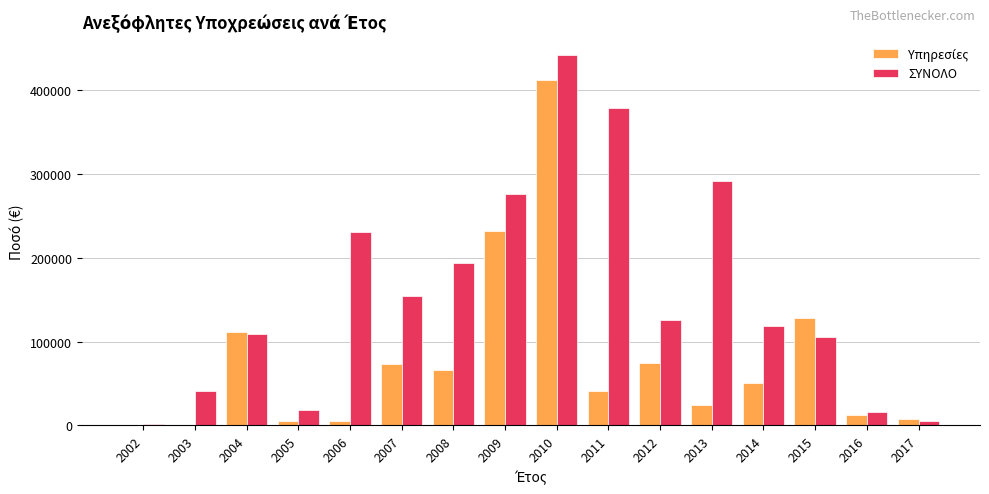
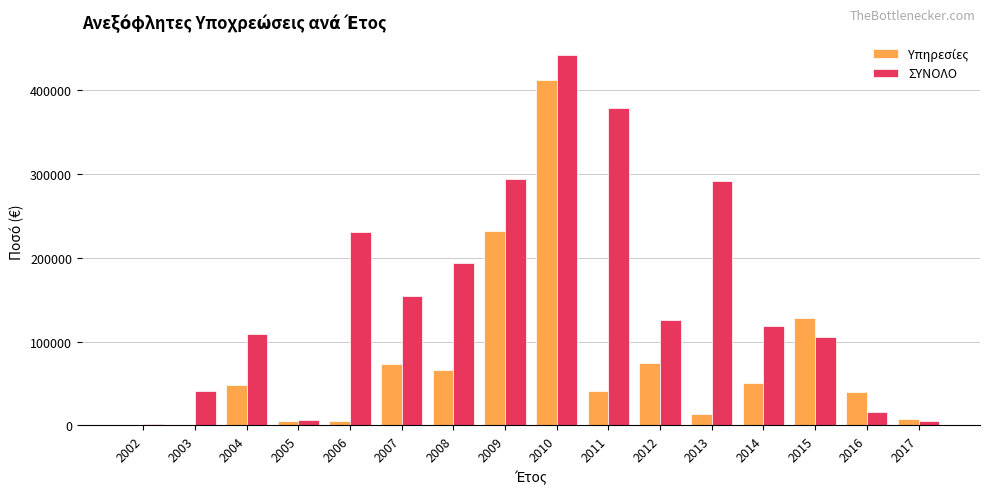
Υπηρεσίες, 2004: 110000 -> 50000
ΣΥΝΟΛΟ, 2005: 20000 -> 10000
ΣΥΝΟΛΟ, 2009: 280000 -> 290000
Υπηρεσίες, 2013: 20000 -> 10000
Υπηρεσίες, 2016: 10000 -> 40000
